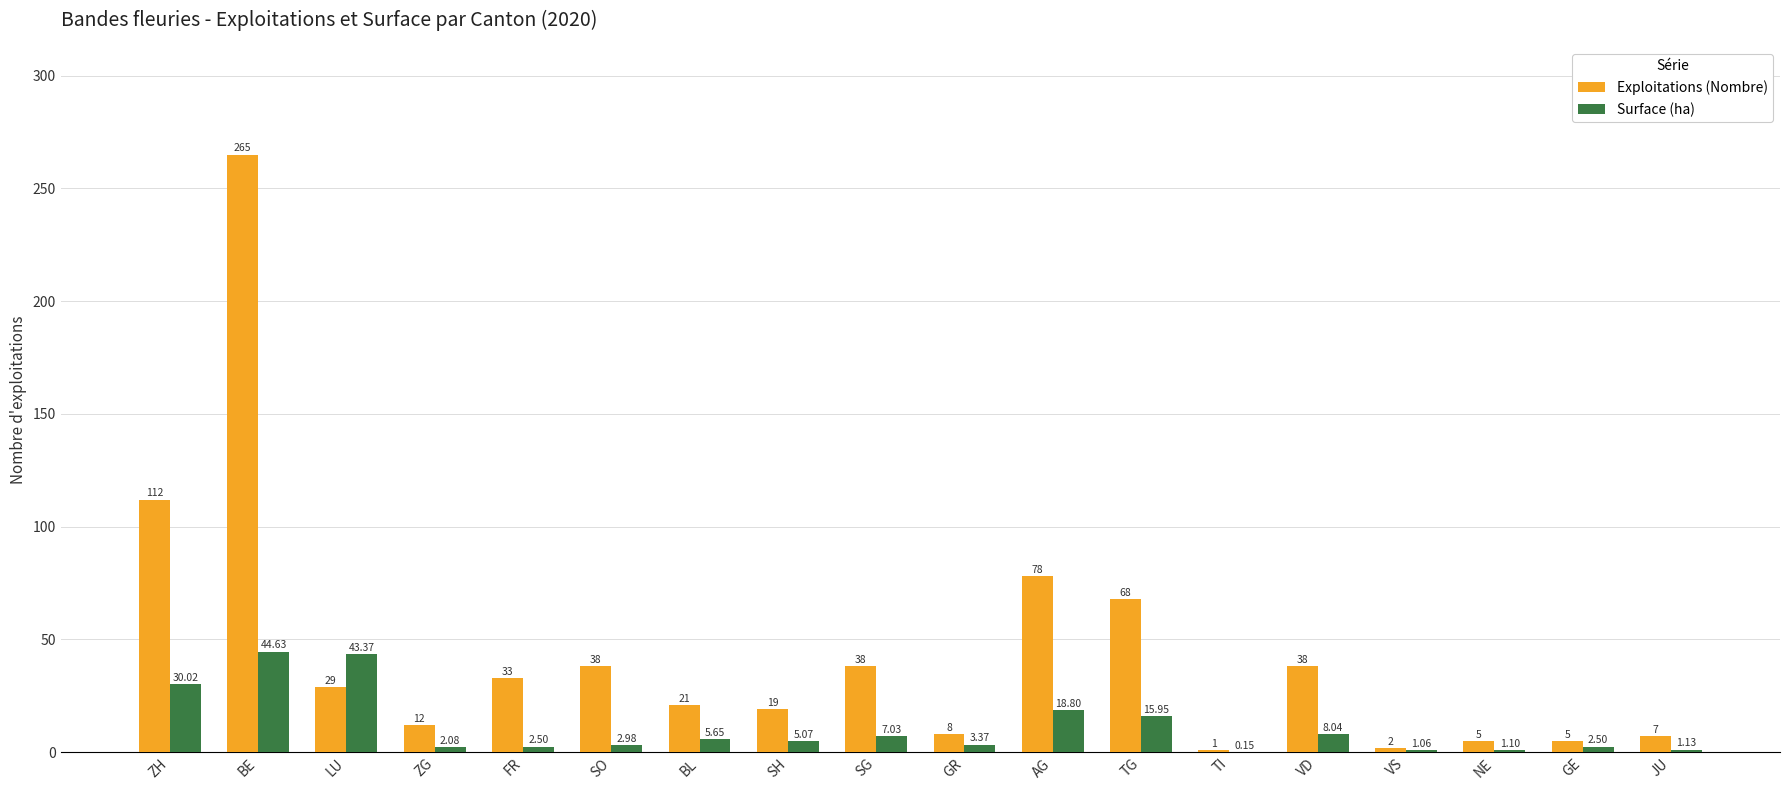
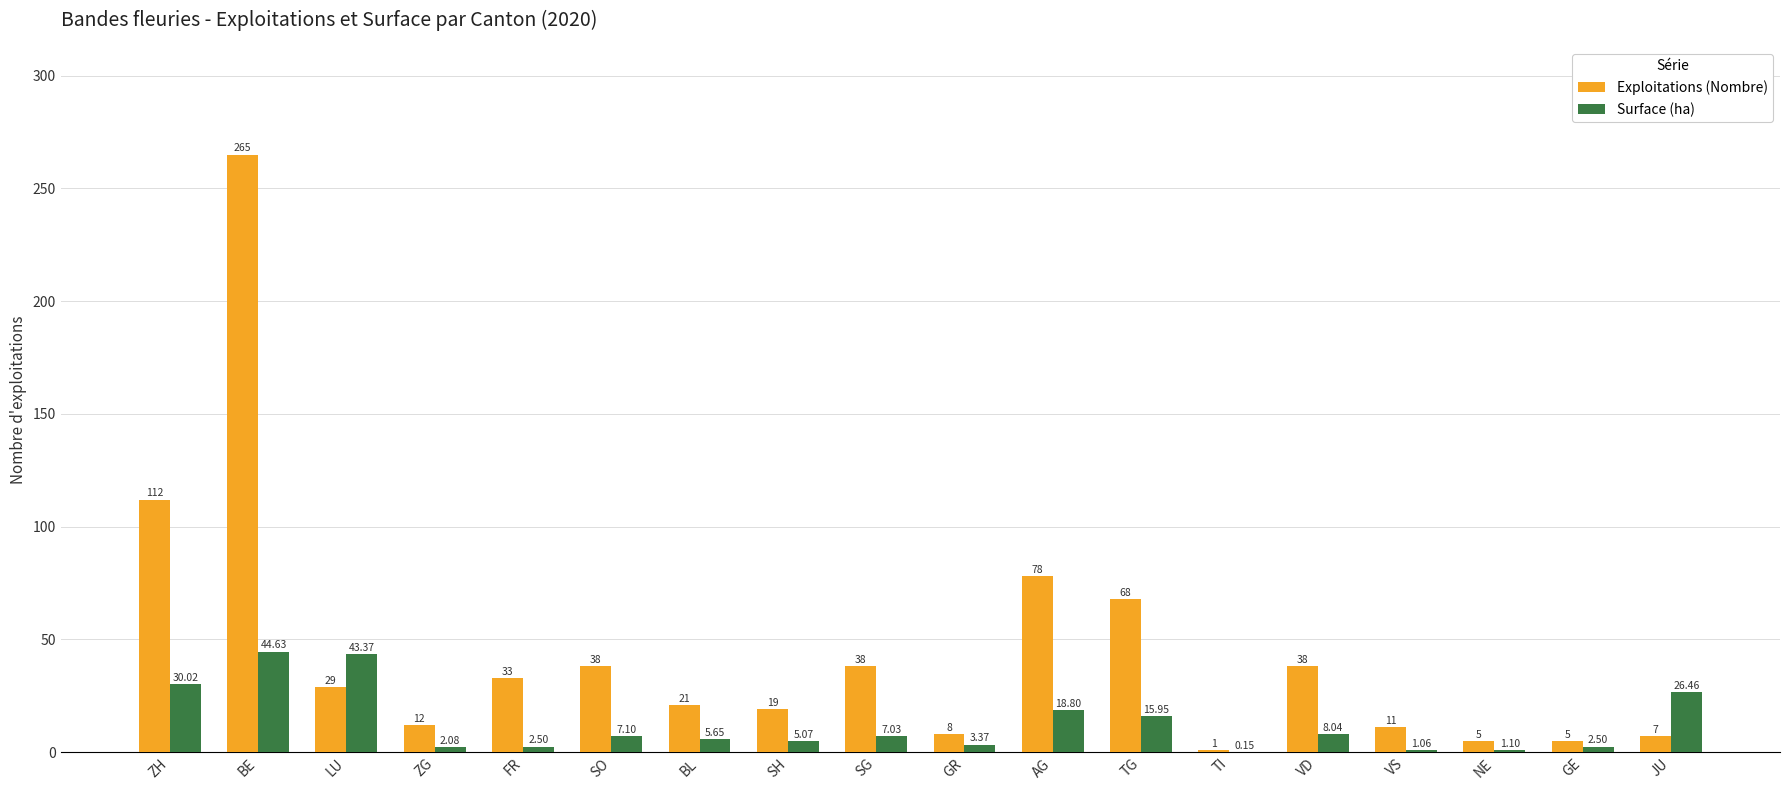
Surface (ha), SO: 2.98 -> 7.10
Exploitations (Nombre), VS: 2 -> 11
Surface (ha), JU: 1.13 -> 26.46
